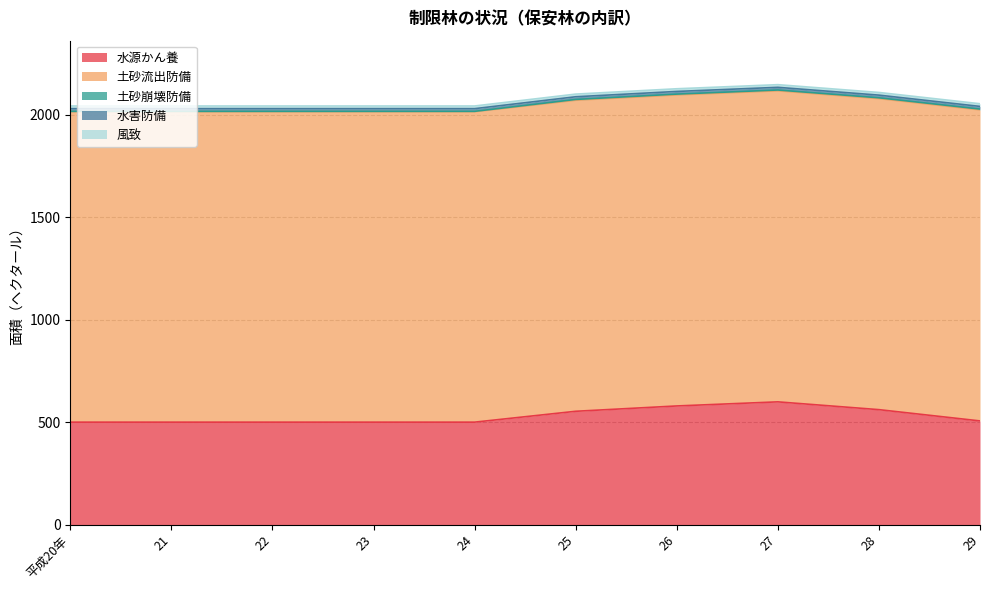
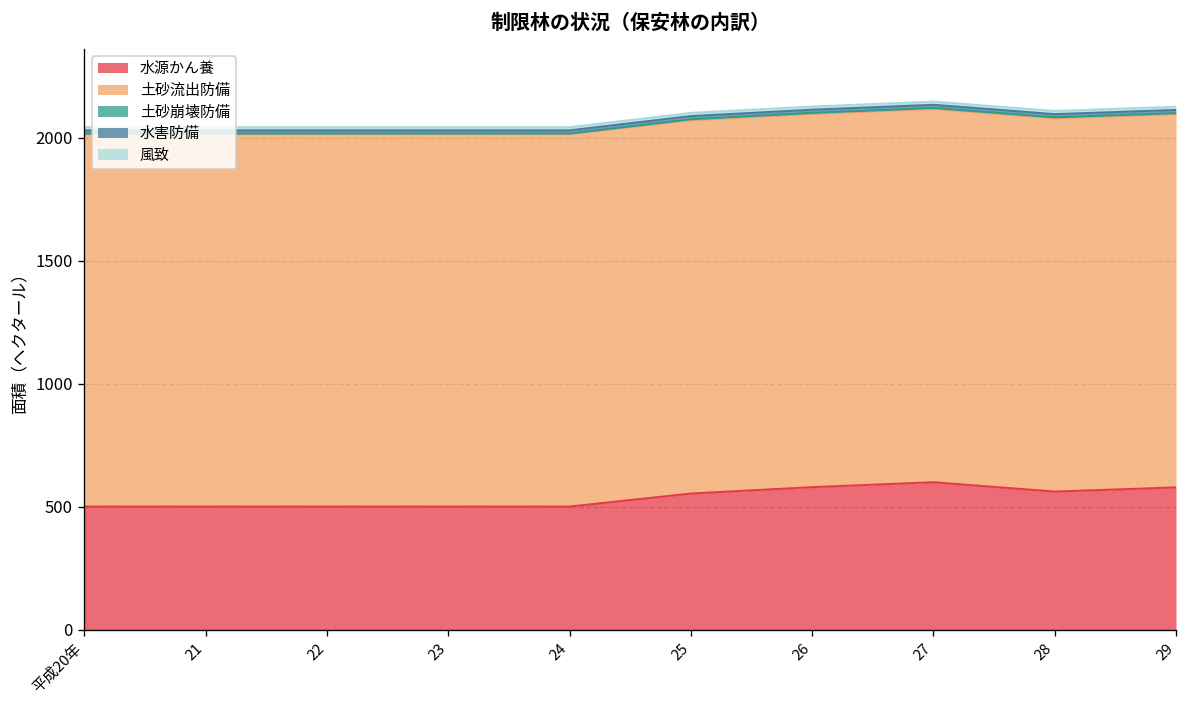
水源かん養, 29: 510 -> 580
